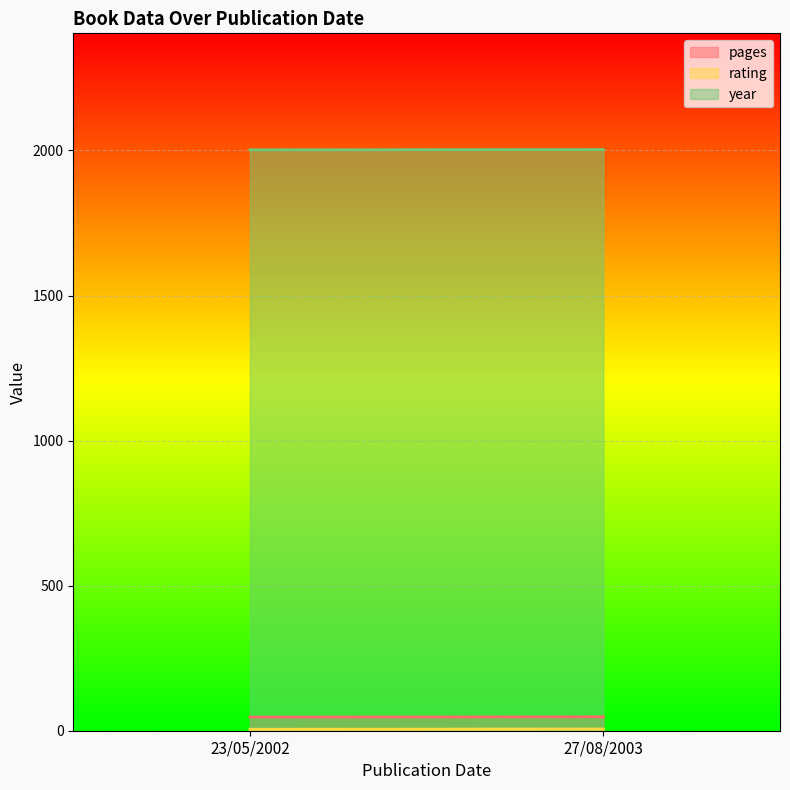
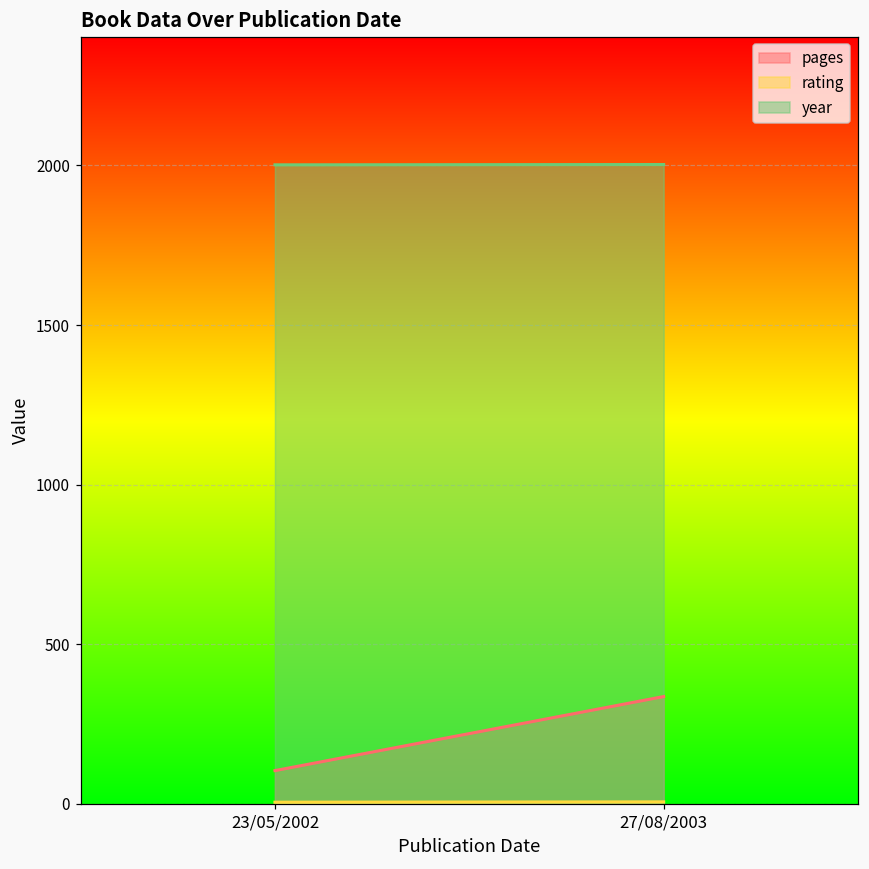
pages, 23/05/2002: 50 -> 100
pages, 27/08/2003: 50 -> 340
